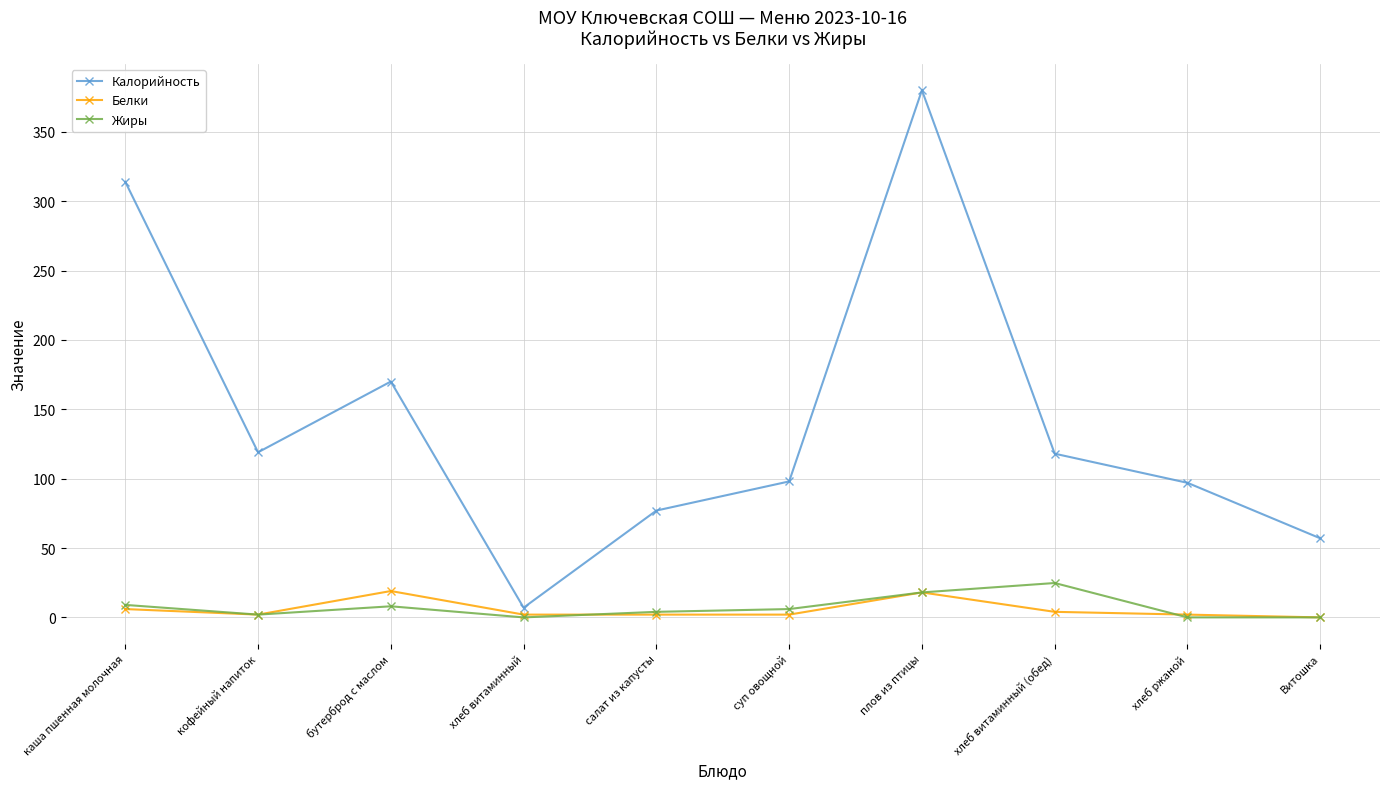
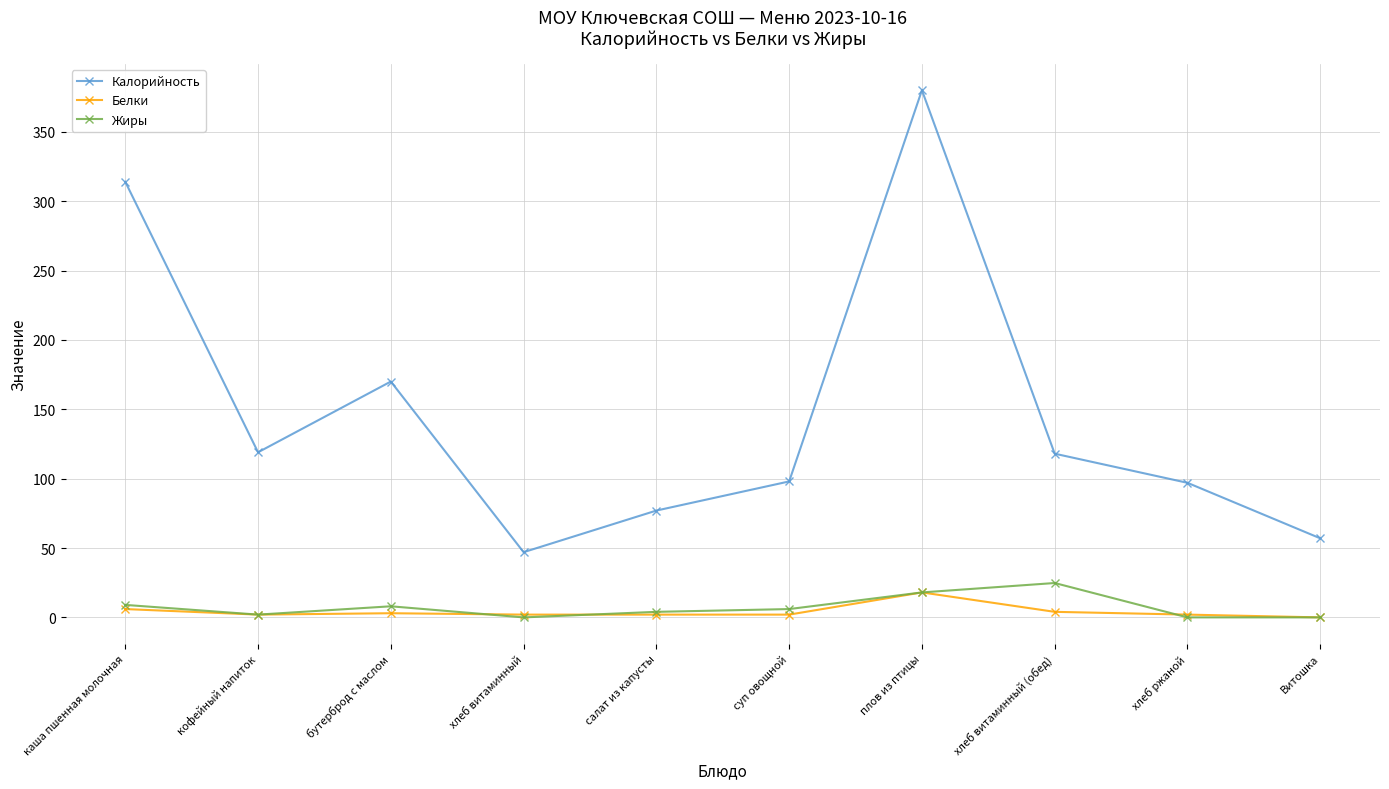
Белки, бутерброд с маслом: 19 -> 3
Калорийность, хлеб витаминный: 7 -> 47
